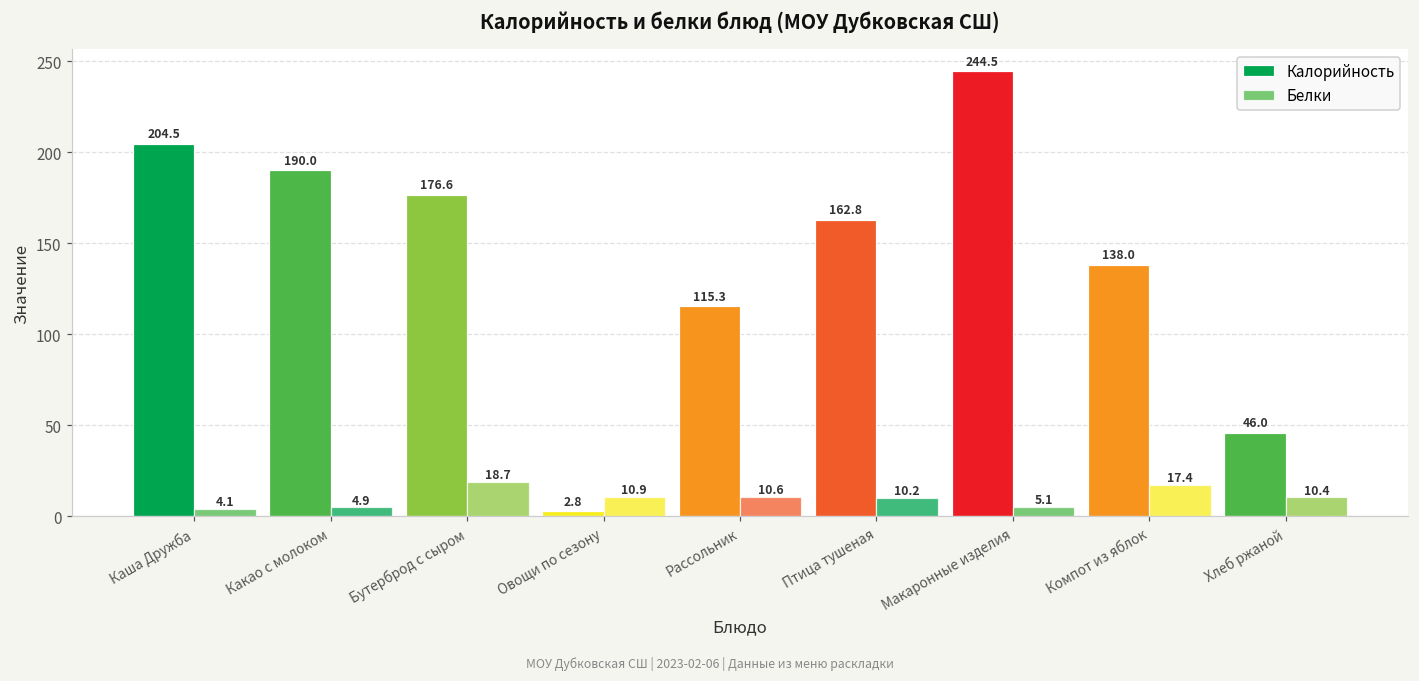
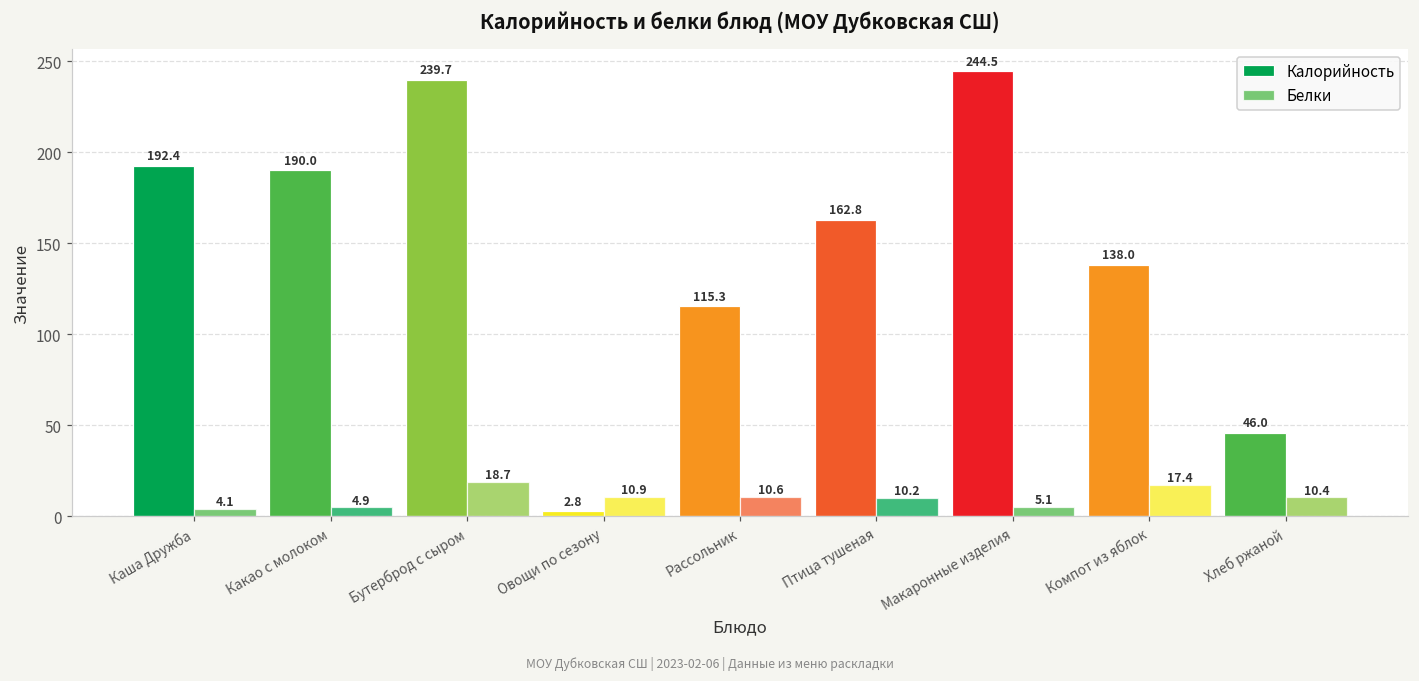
Калорийность, Каша Дружба: 204.5 -> 192.4
Калорийность, Бутерброд с сыром: 176.6 -> 239.7
